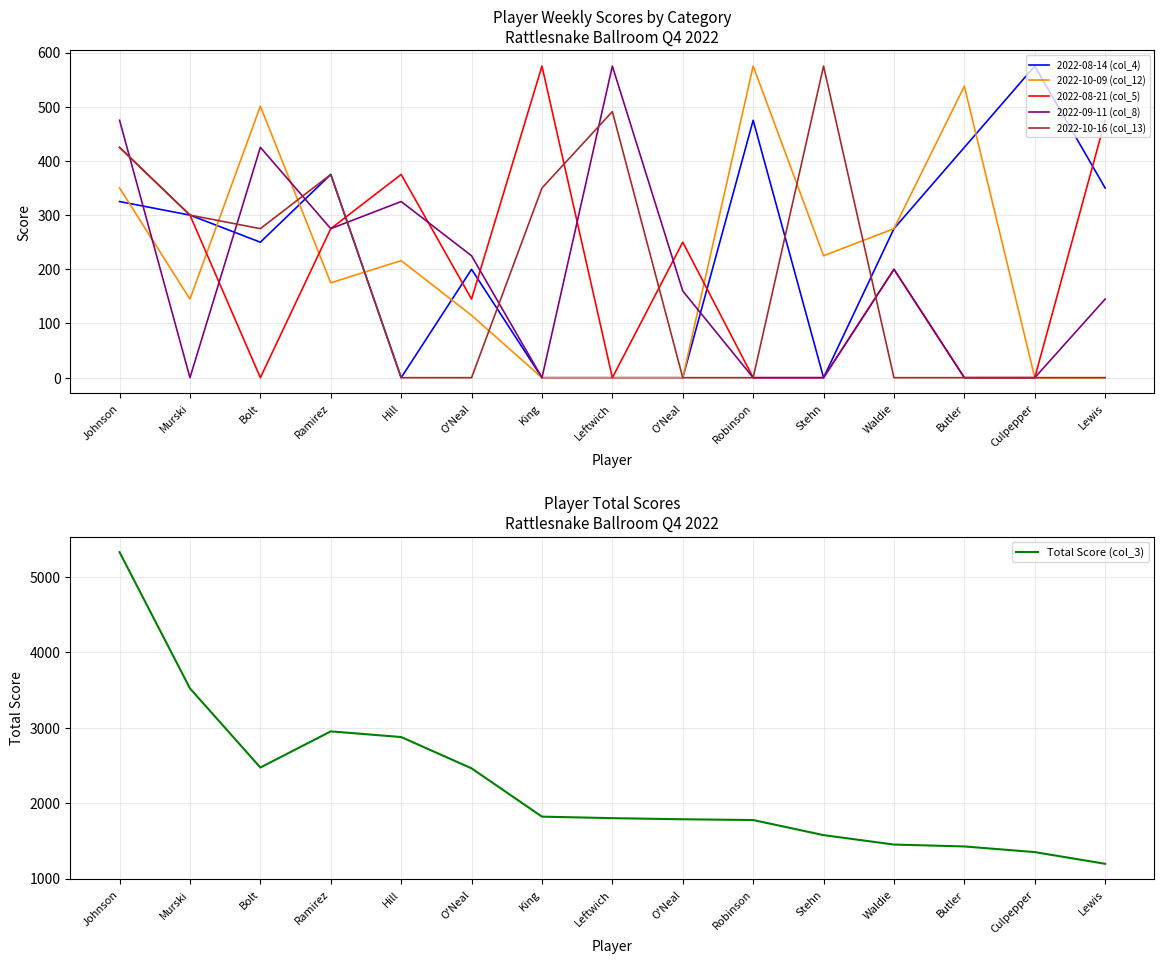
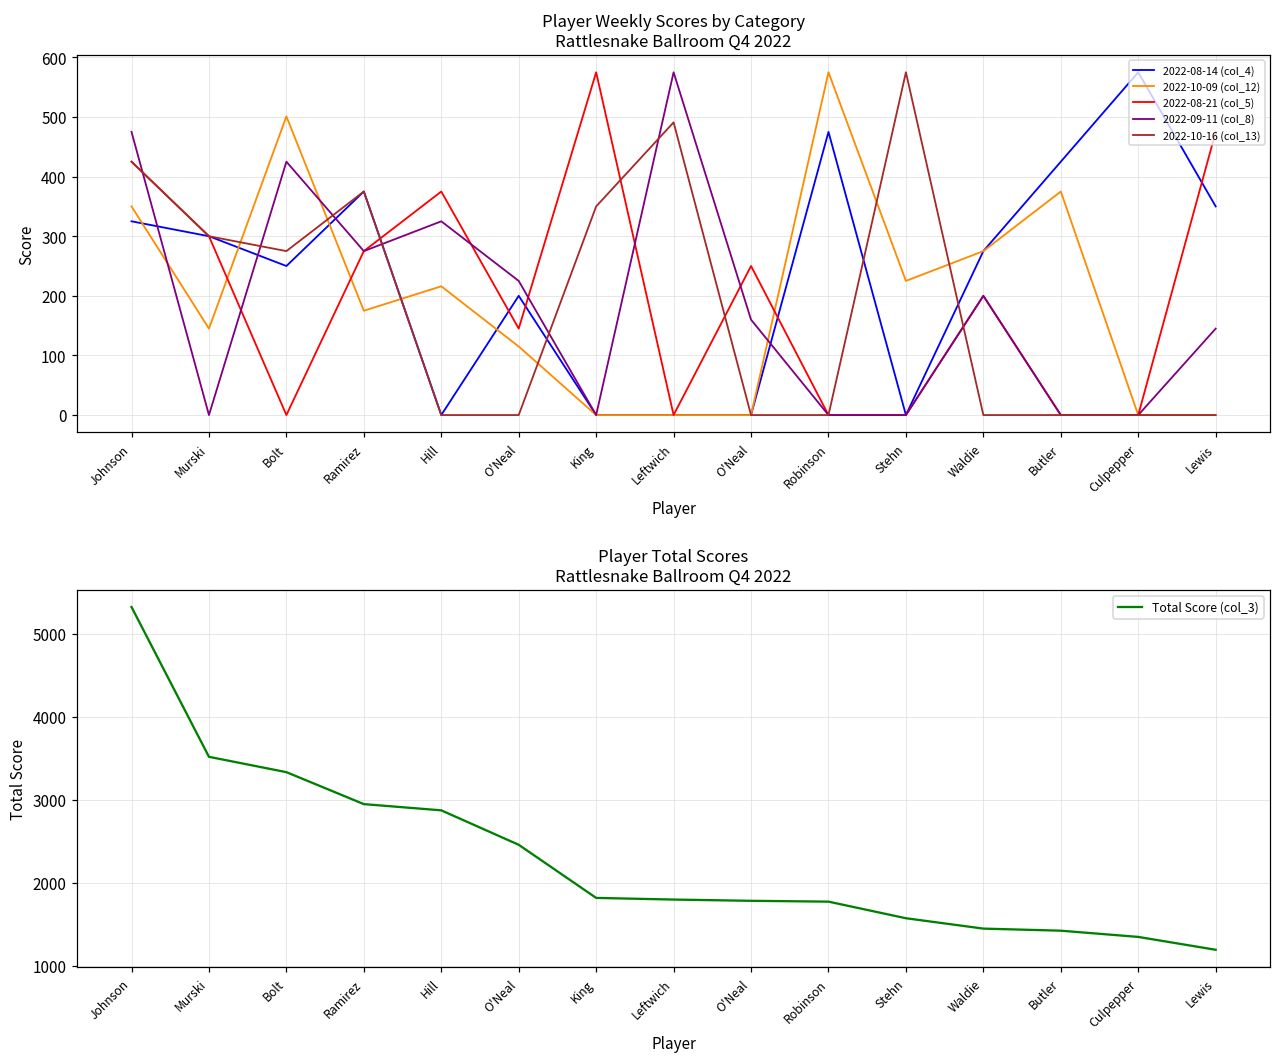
Player Weekly Scores by Category Rattlesnake Ballroom Q4 2022, 2022-10-09 (col_12), Butler: 540 -> 380
Player Total Scores Rattlesnake Ballroom Q4 2022, Bolt: 2500 -> 3300
